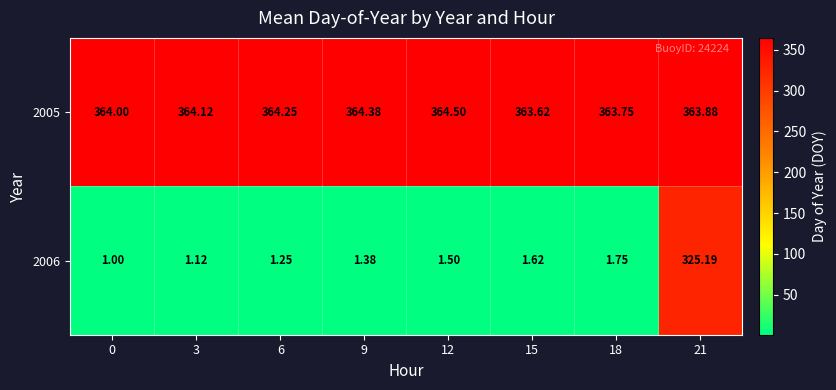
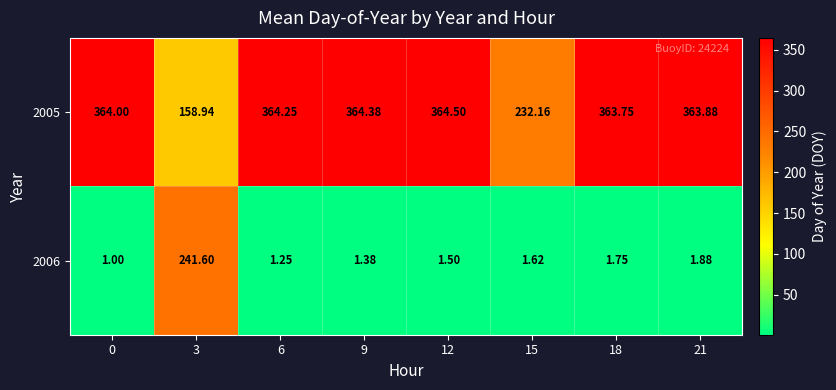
2005, 3: 364.12 -> 158.94
2005, 15: 363.62 -> 232.16
2006, 3: 1.12 -> 241.60
2006, 21: 325.19 -> 1.88
